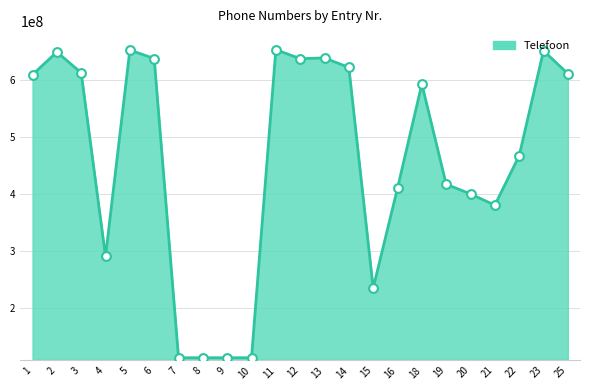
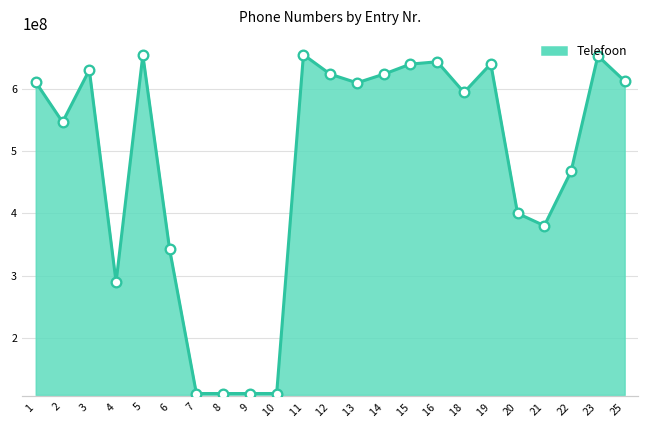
2: 650000000 -> 550000000
3: 610000000 -> 630000000
6: 640000000 -> 340000000
12: 640000000 -> 620000000
13: 640000000 -> 610000000
15: 230000000 -> 640000000
16: 410000000 -> 640000000
19: 420000000 -> 640000000
